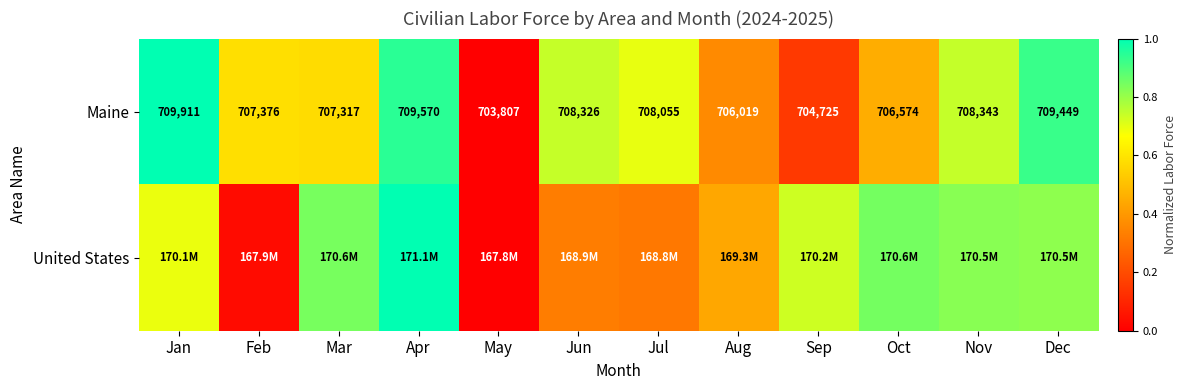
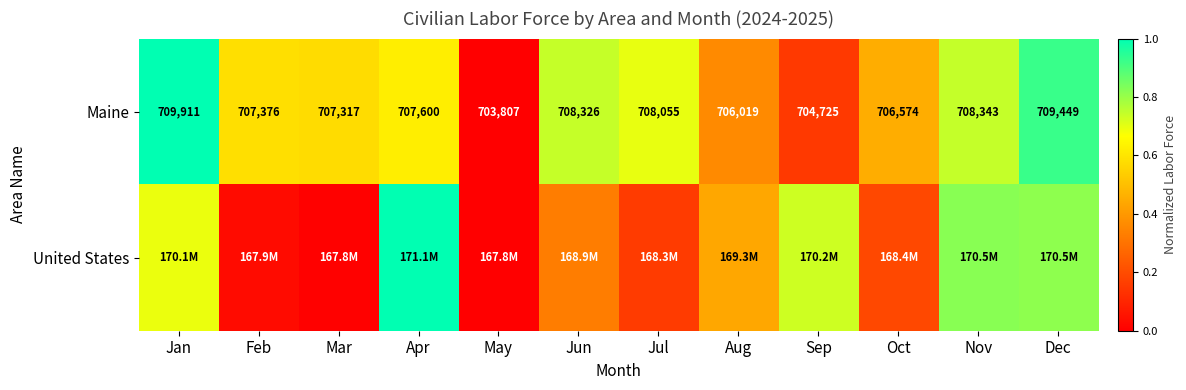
Maine, Apr: 709,570 -> 707,600
United States, Mar: 170.6M -> 167.8M
United States, Jul: 168.8M -> 168.3M
United States, Oct: 170.6M -> 168.4M
